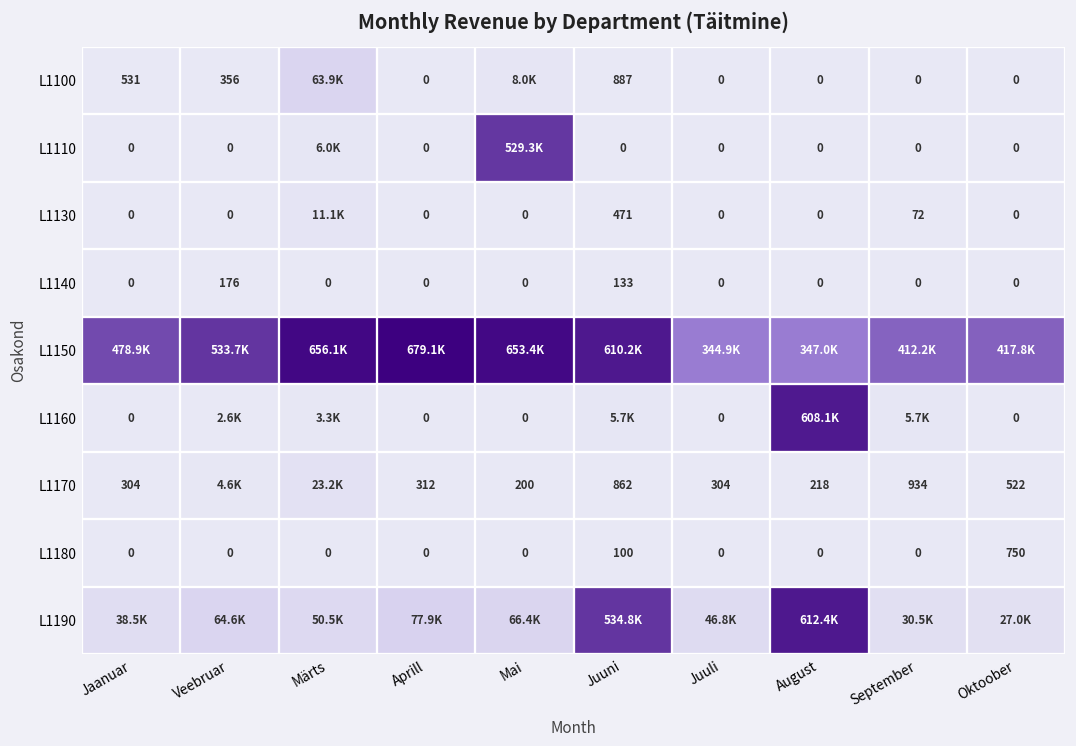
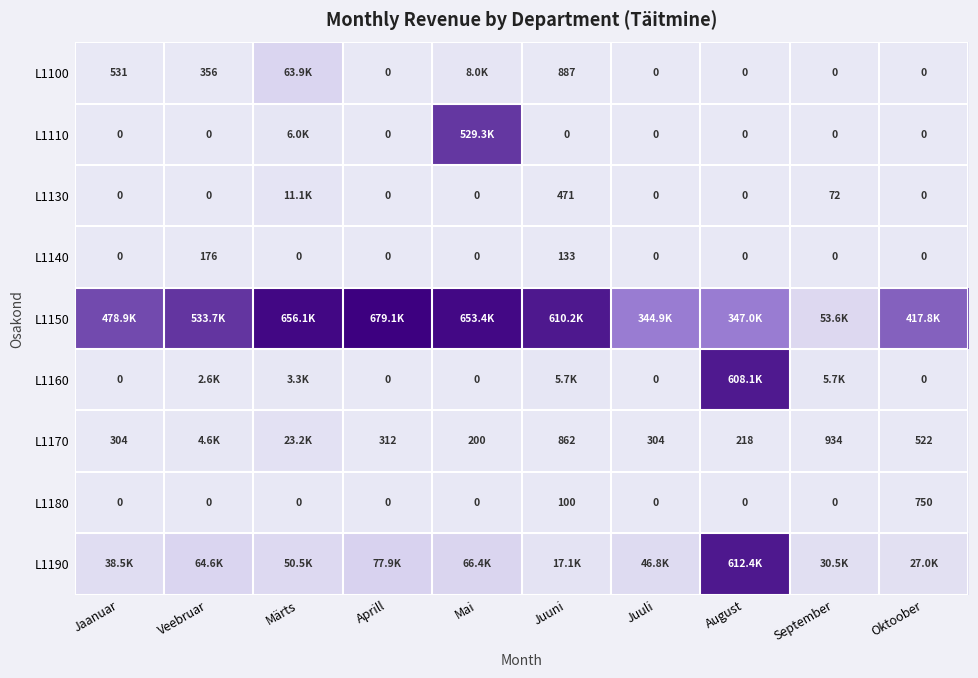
L1150, September: 412.2K -> 53.6K
L1190, Juuni: 534.8K -> 17.1K
